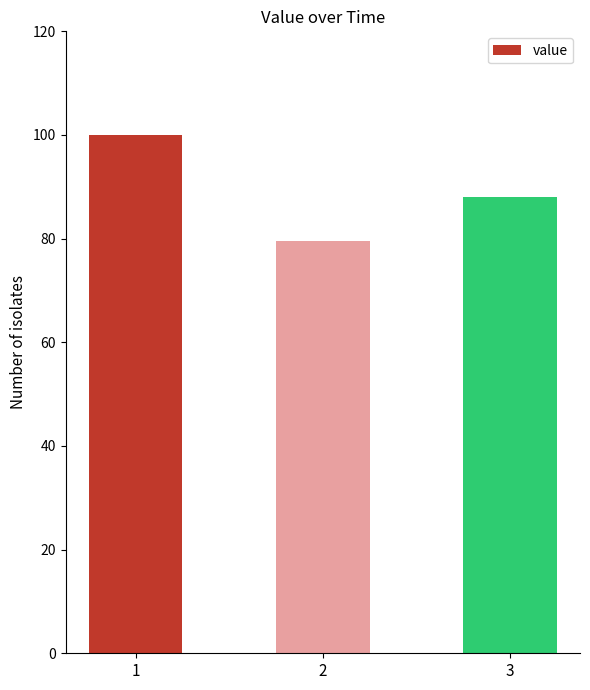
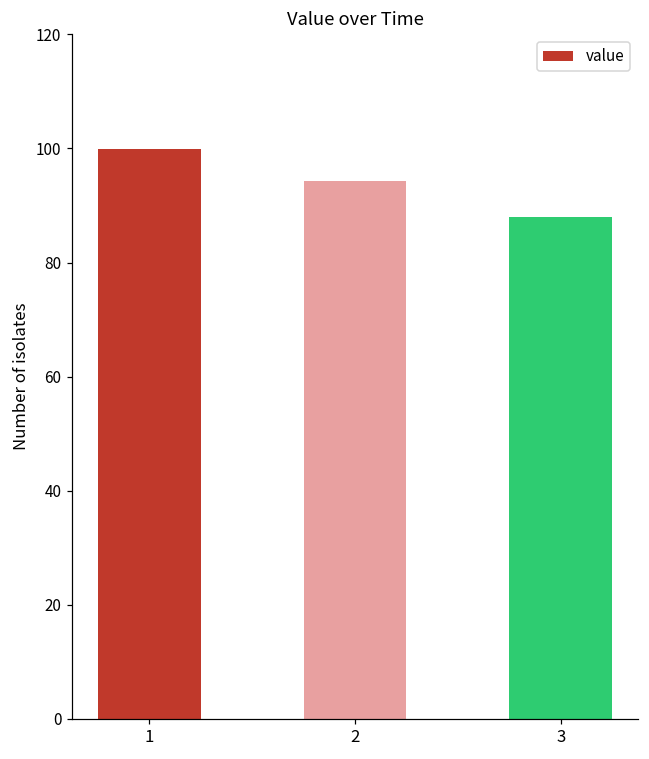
2: 80 -> 94
